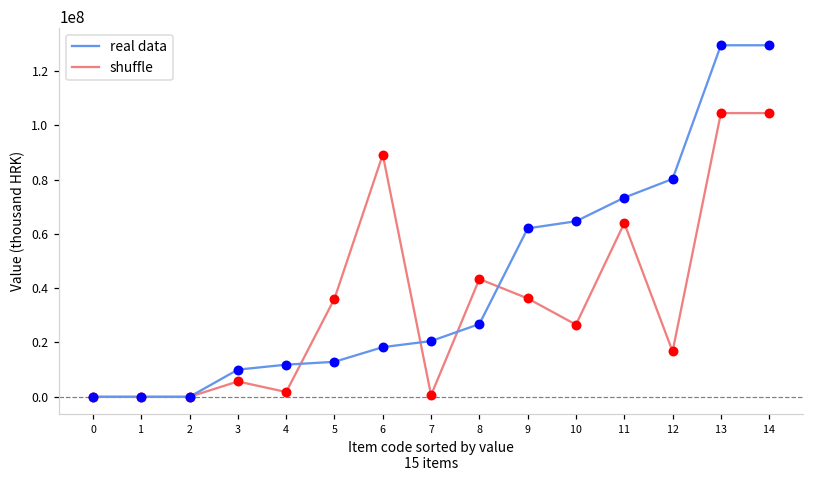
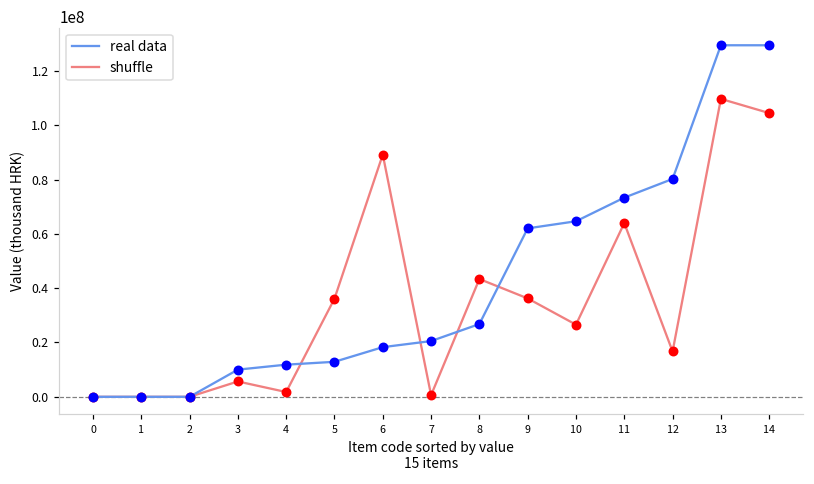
shuffle, 13: 104000000 -> 110000000
